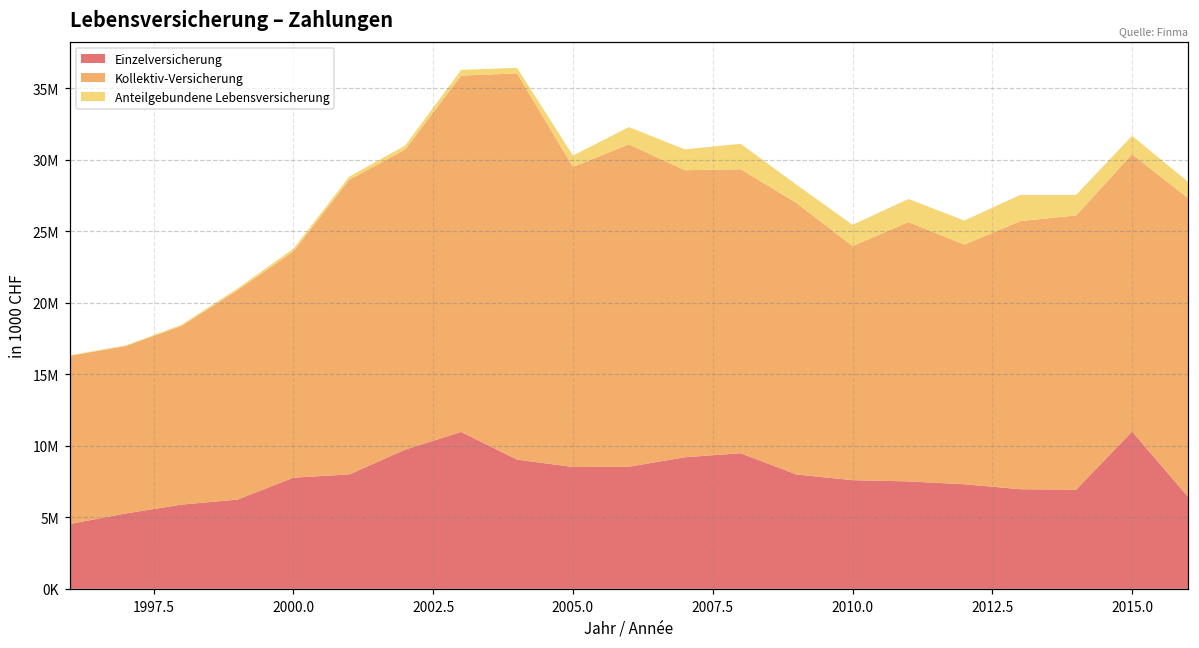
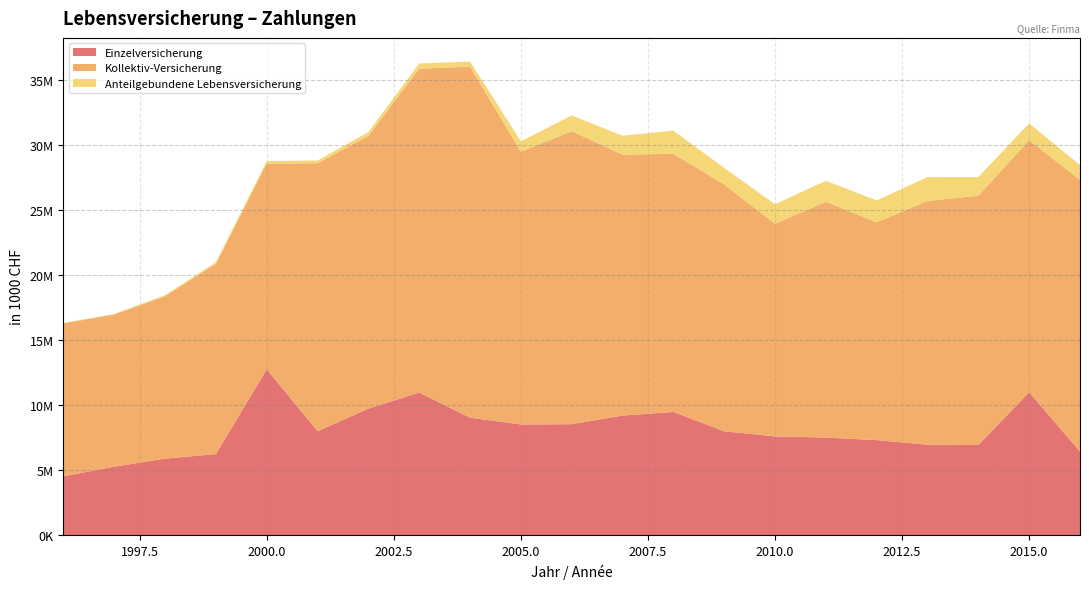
Einzelversicherung, 2000.0: 7800000 -> 12800000
